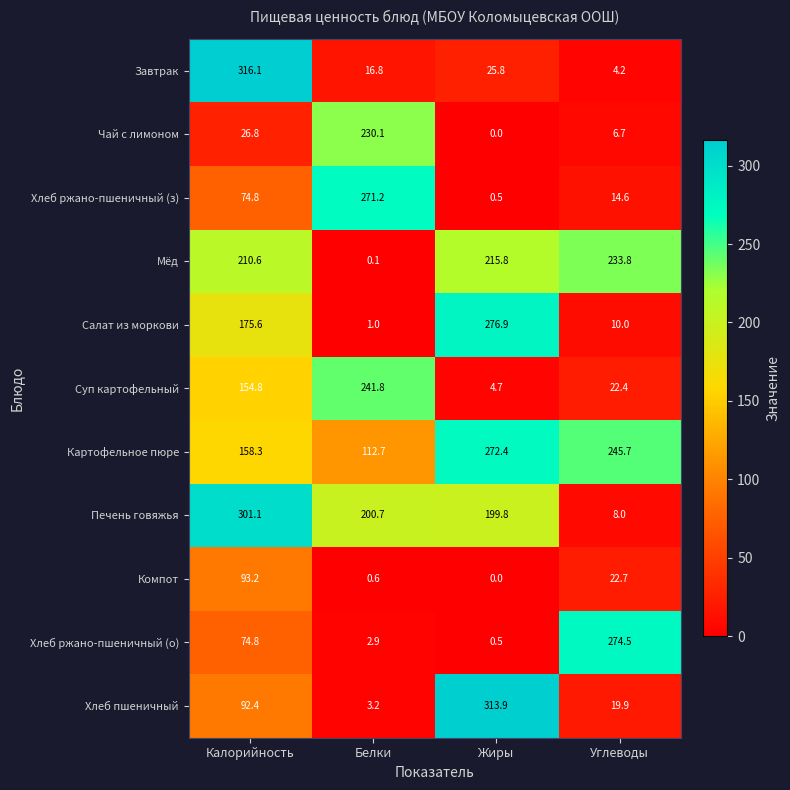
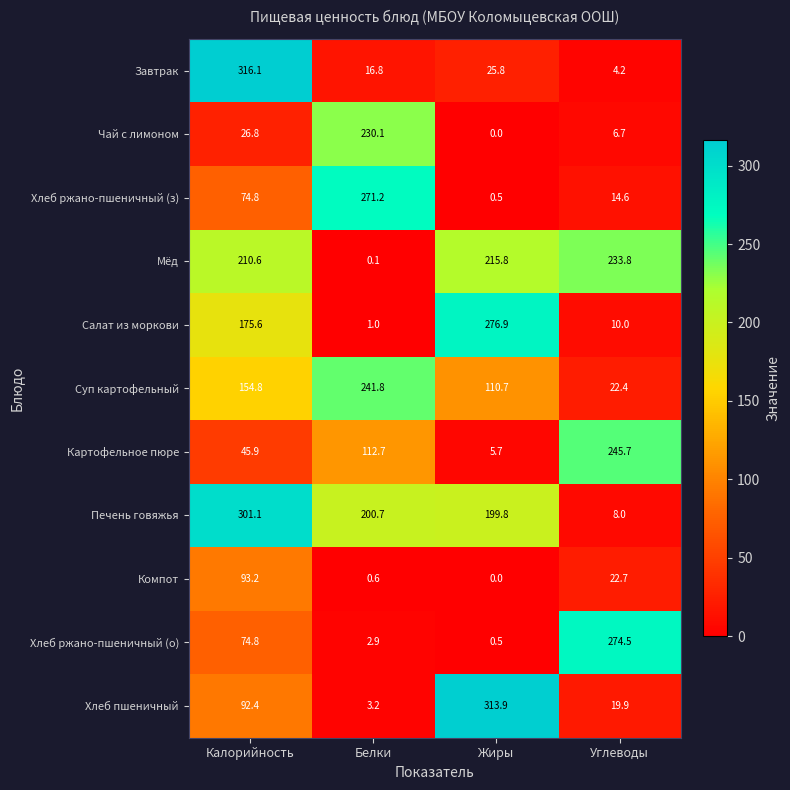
Суп картофельный, Жиры: 4.7 -> 110.7
Картофельное пюре, Калорийность: 158.3 -> 45.9
Картофельное пюре, Жиры: 272.4 -> 5.7
